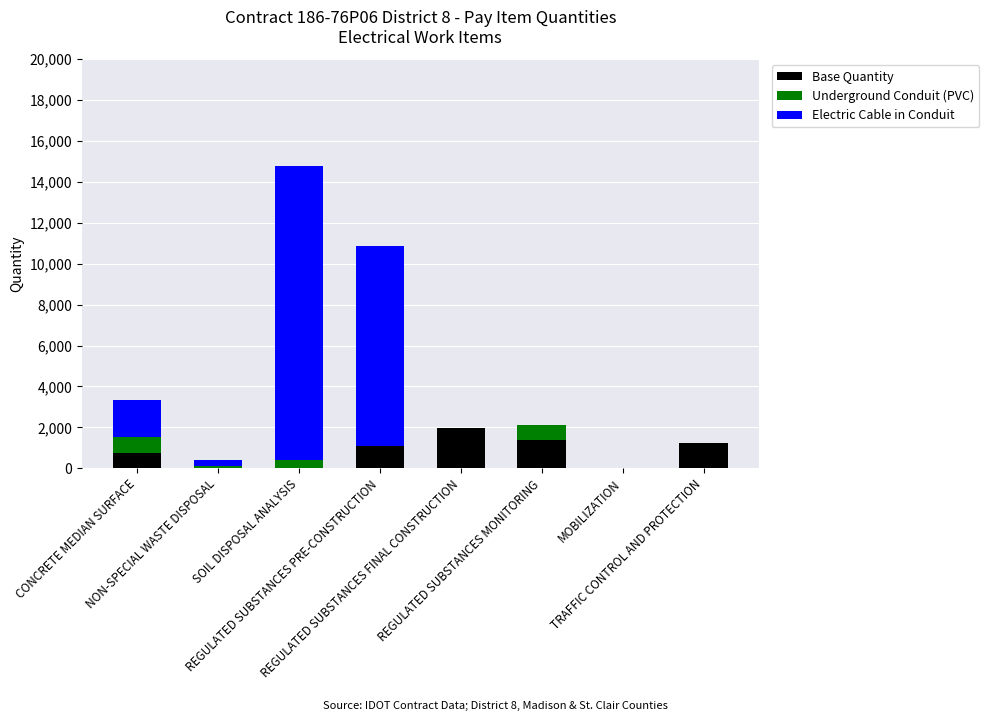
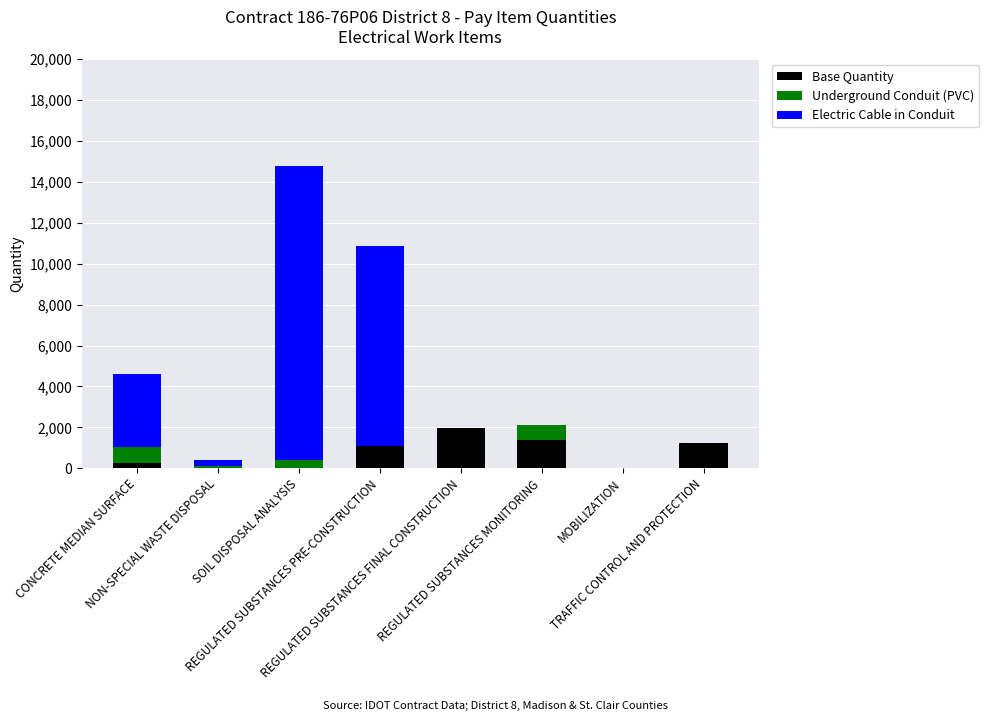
Base Quantity, CONCRETE MEDIAN SURFACE: 800 -> 300
Electric Cable in Conduit, CONCRETE MEDIAN SURFACE: 1,800 -> 3,600
